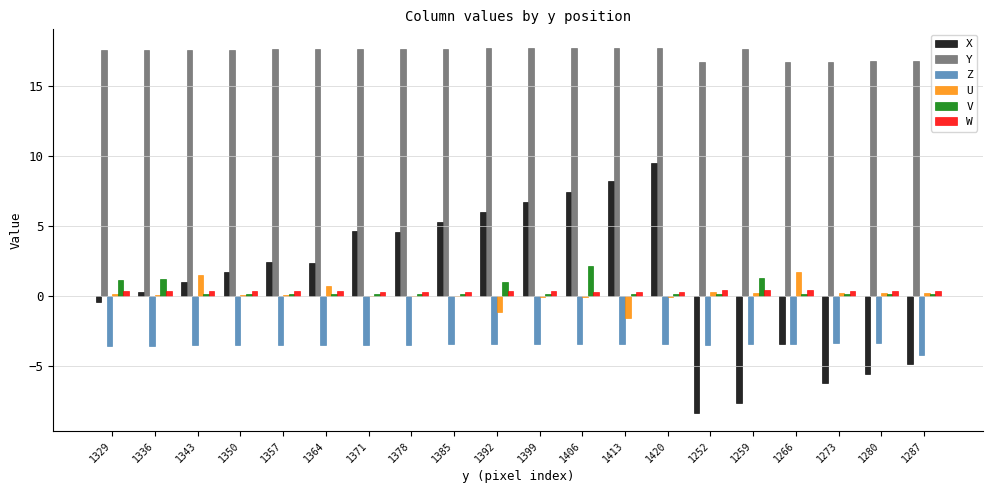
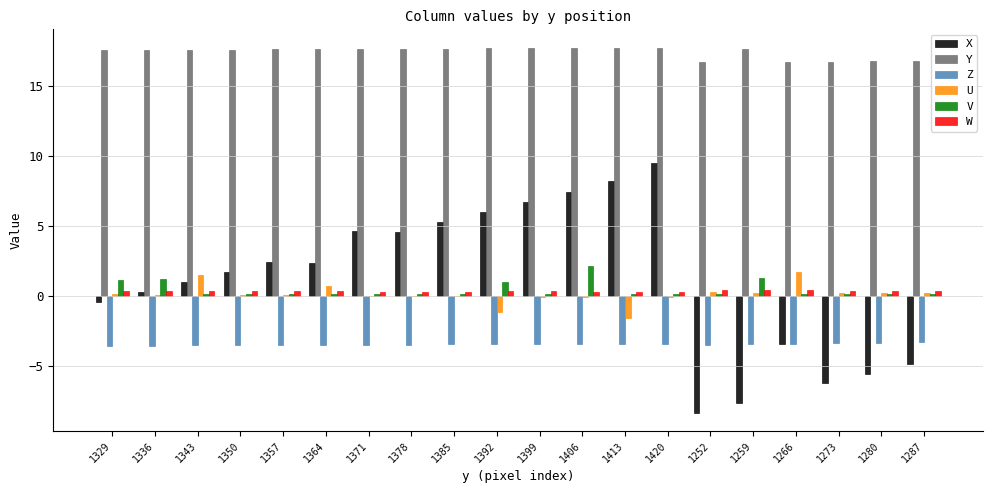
Z, 1287: -4.2 -> -3.3
